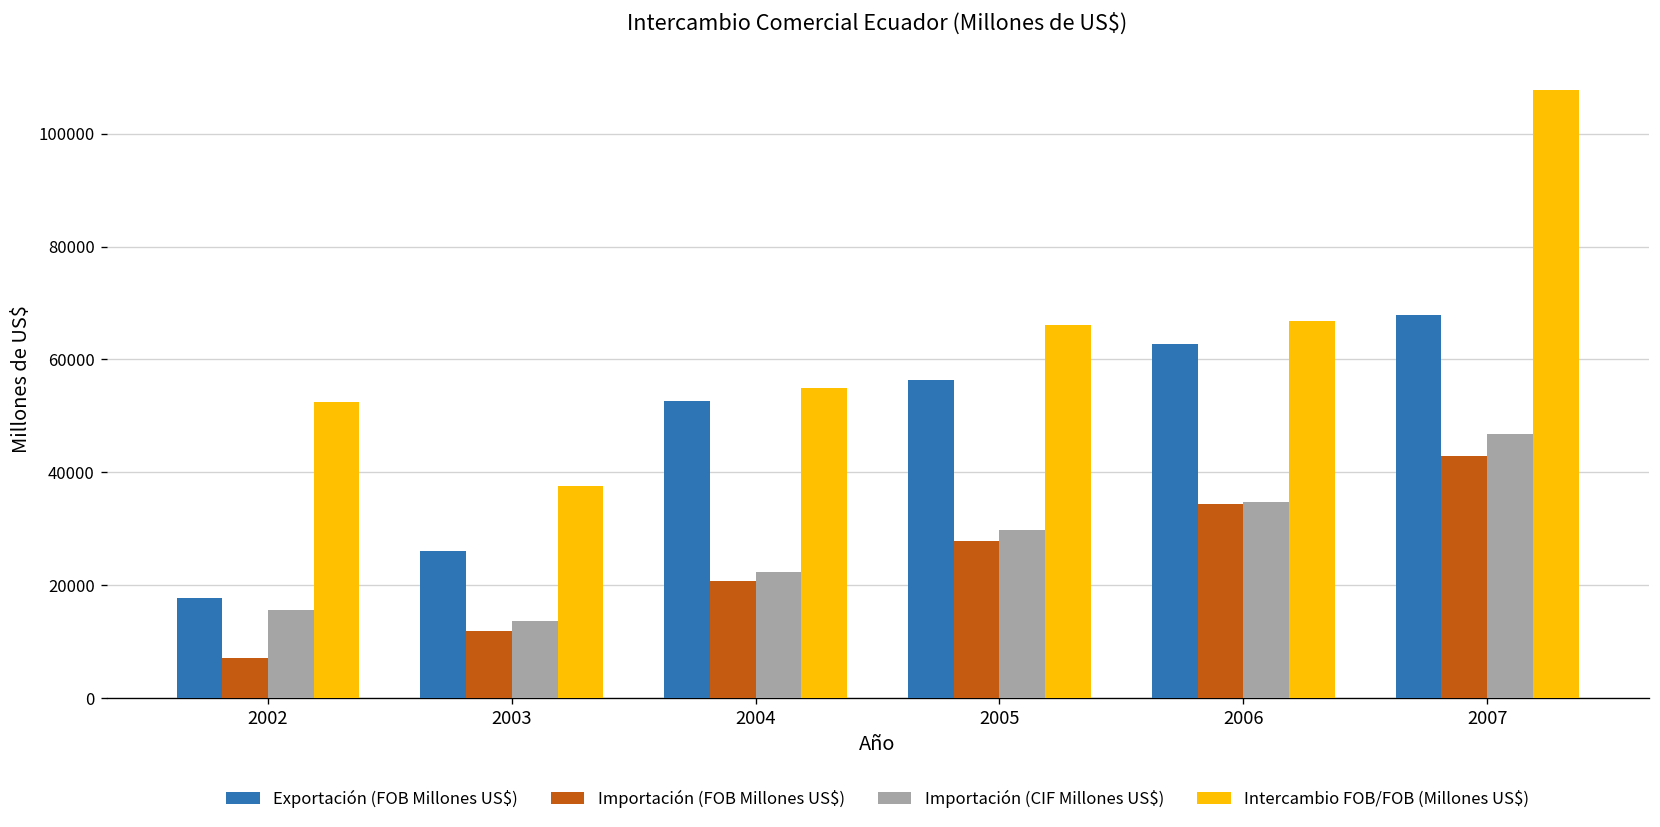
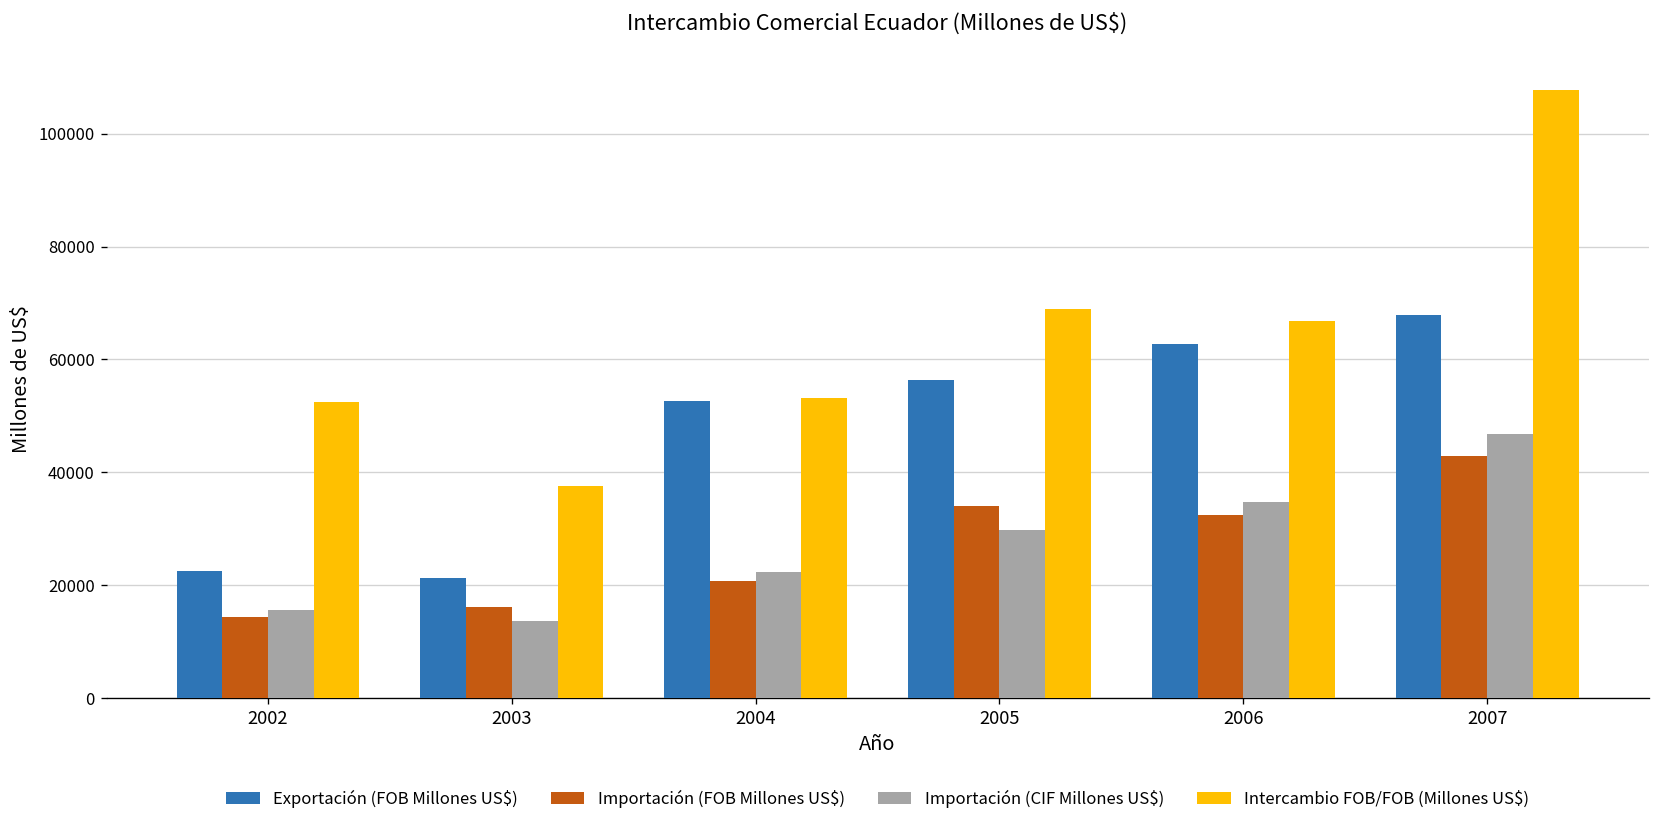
Exportación (FOB Millones US$), 2002: 18000 -> 22000
Importación (FOB Millones US$), 2002: 7000 -> 14000
Exportación (FOB Millones US$), 2003: 26000 -> 21000
Importación (FOB Millones US$), 2003: 12000 -> 16000
Intercambio FOB/FOB (Millones US$), 2004: 55000 -> 53000
Importación (FOB Millones US$), 2005: 28000 -> 34000
Intercambio FOB/FOB (Millones US$), 2005: 66000 -> 69000
Importación (FOB Millones US$), 2006: 34000 -> 33000
